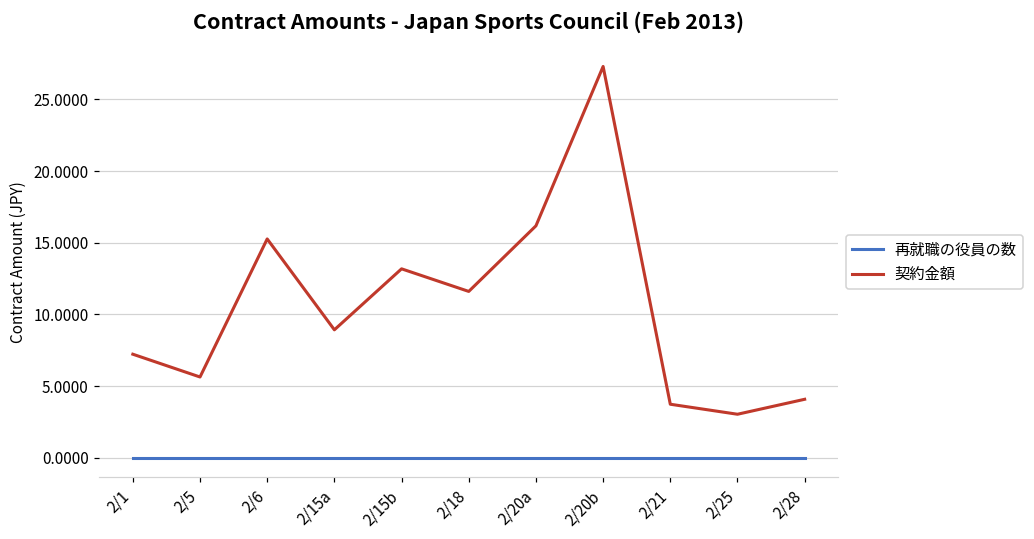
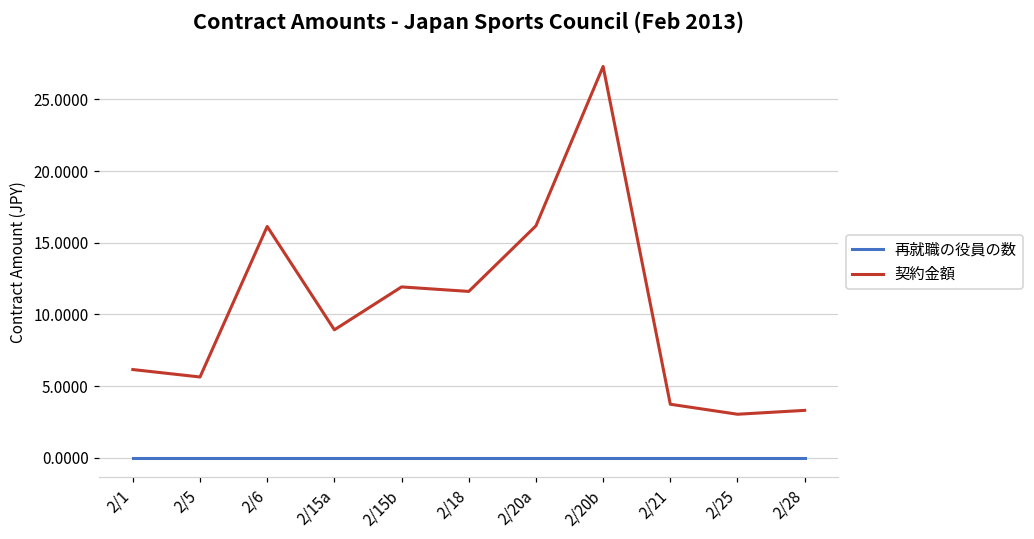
契約金額, 2/1: 7.2 -> 6.2
契約金額, 2/6: 15.3 -> 16.1
契約金額, 2/15b: 13.2 -> 11.9
契約金額, 2/28: 4.1 -> 3.3
